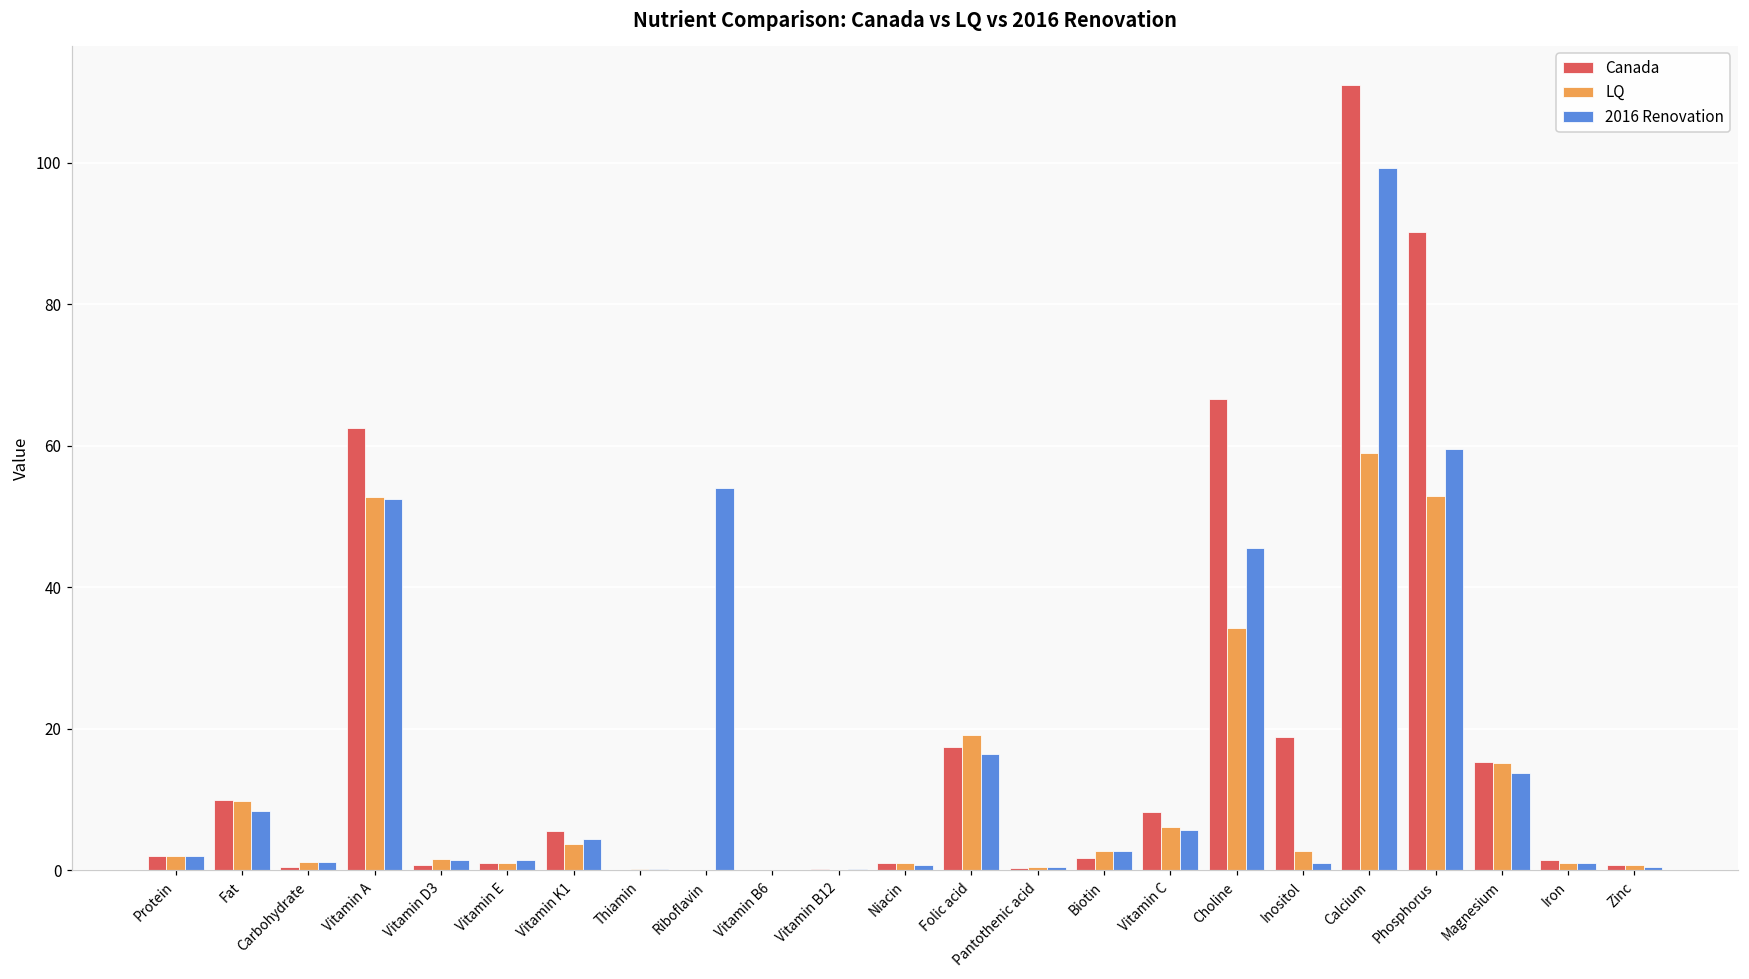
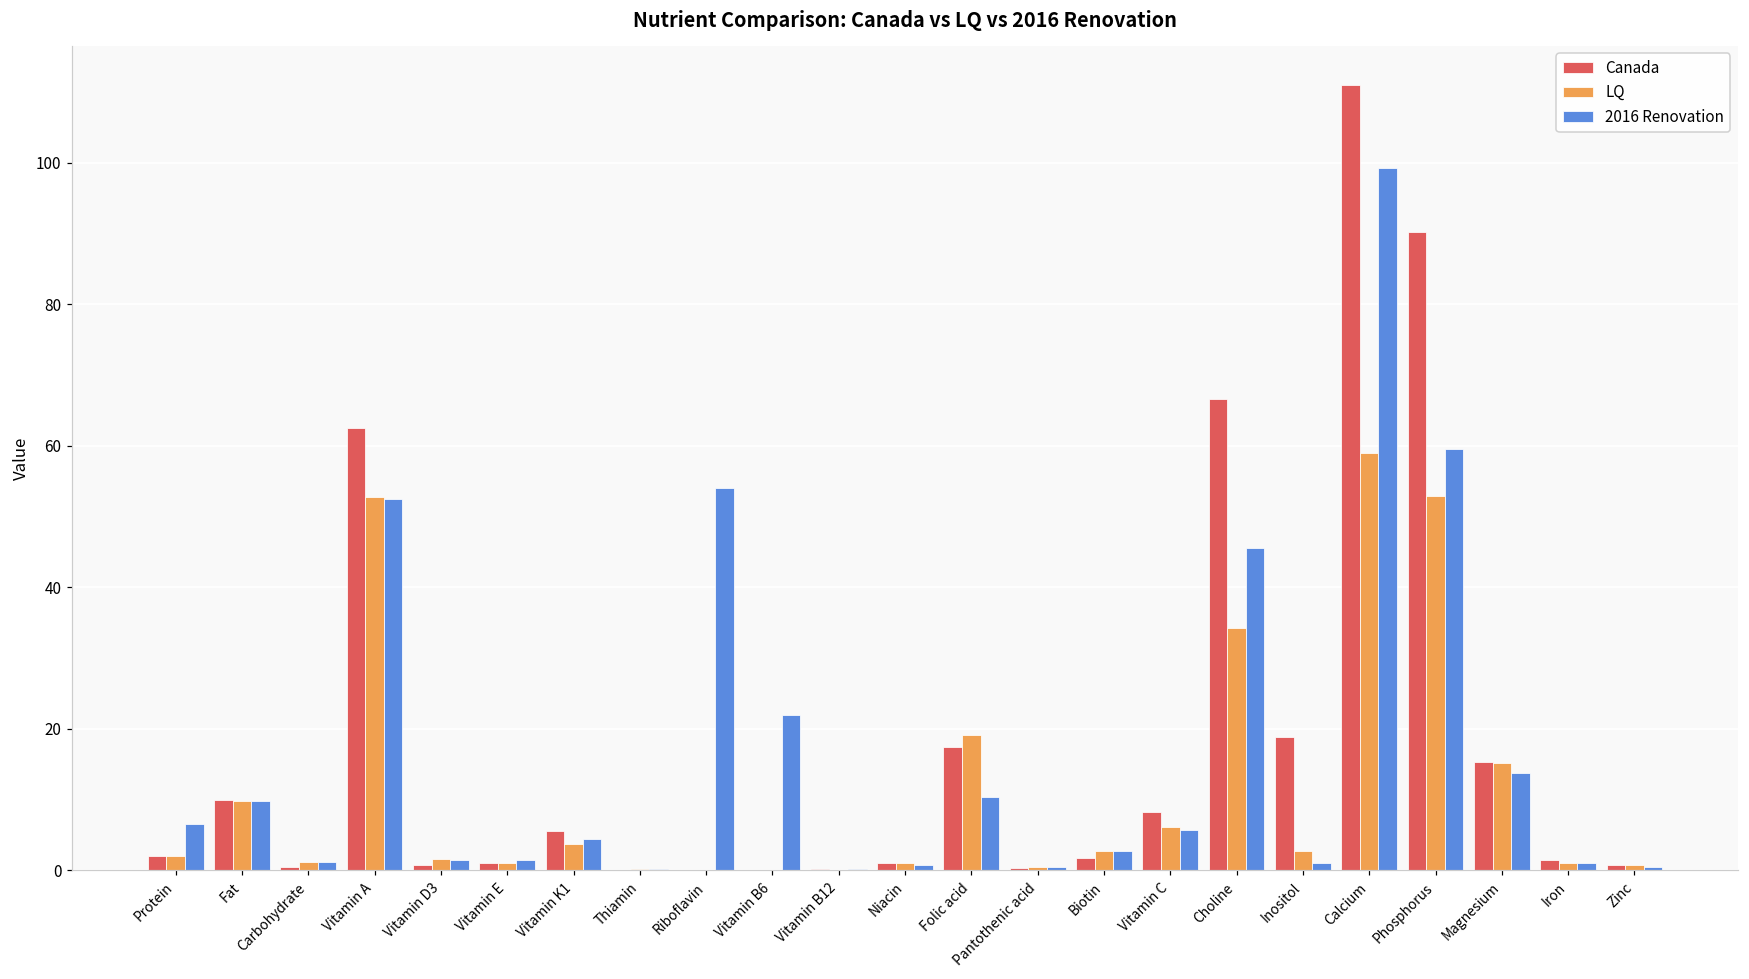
2016 Renovation, Protein: 2 -> 7
2016 Renovation, Fat: 8 -> 10
2016 Renovation, Vitamin B6: 0 -> 22
2016 Renovation, Folic acid: 17 -> 10
